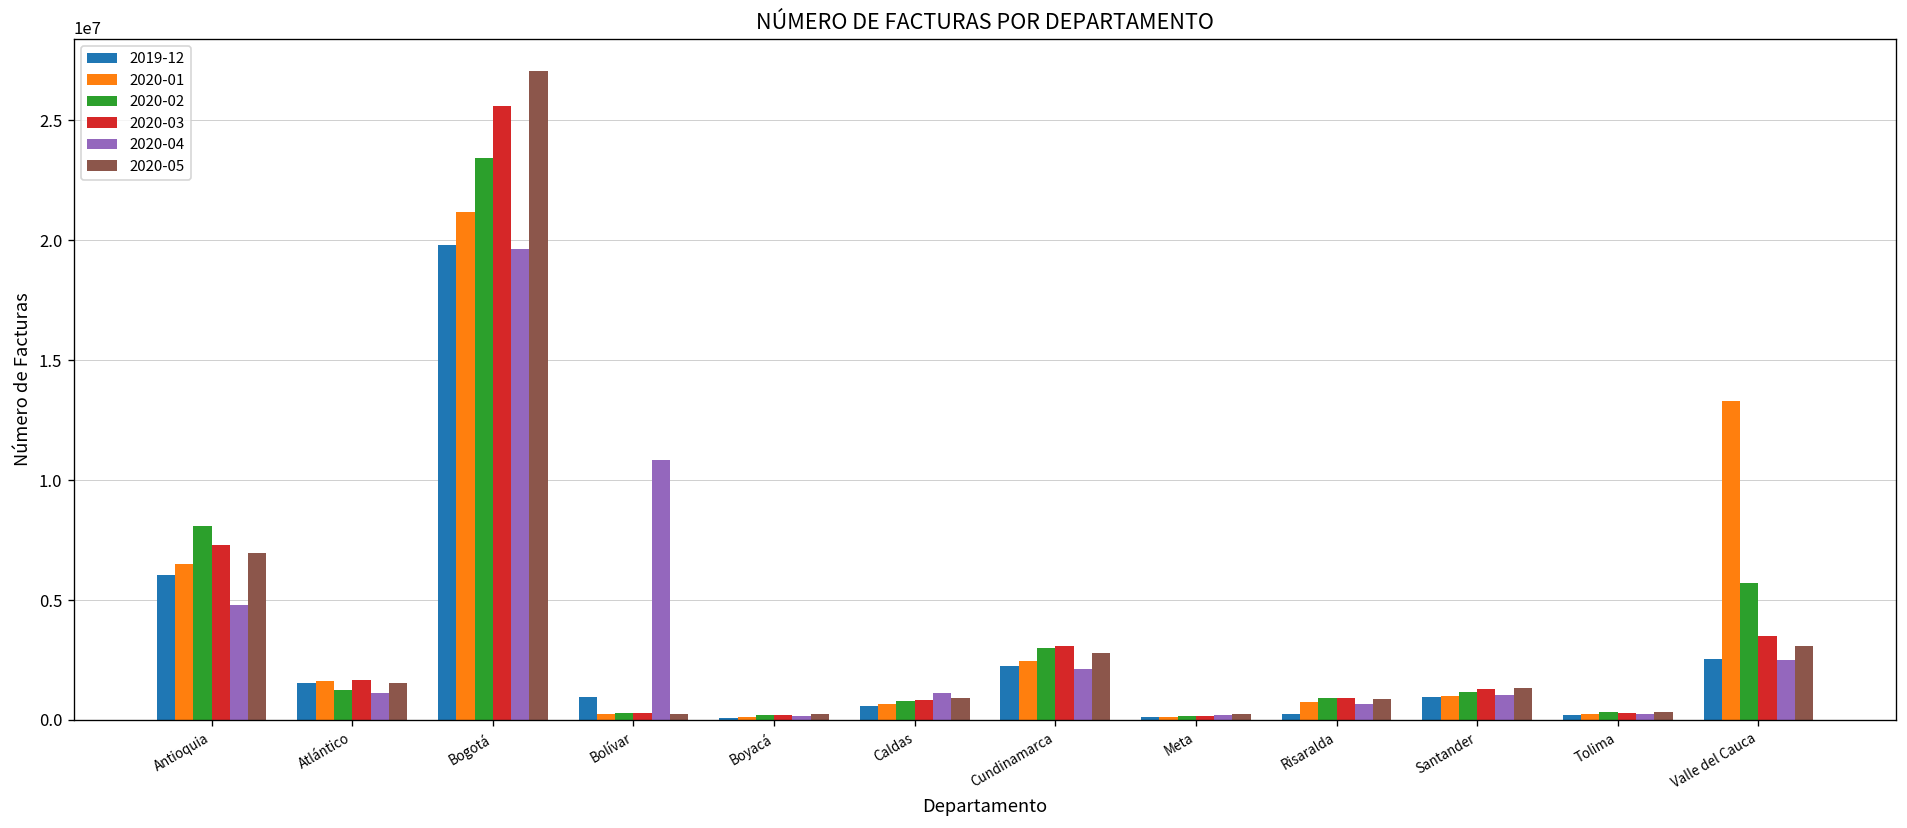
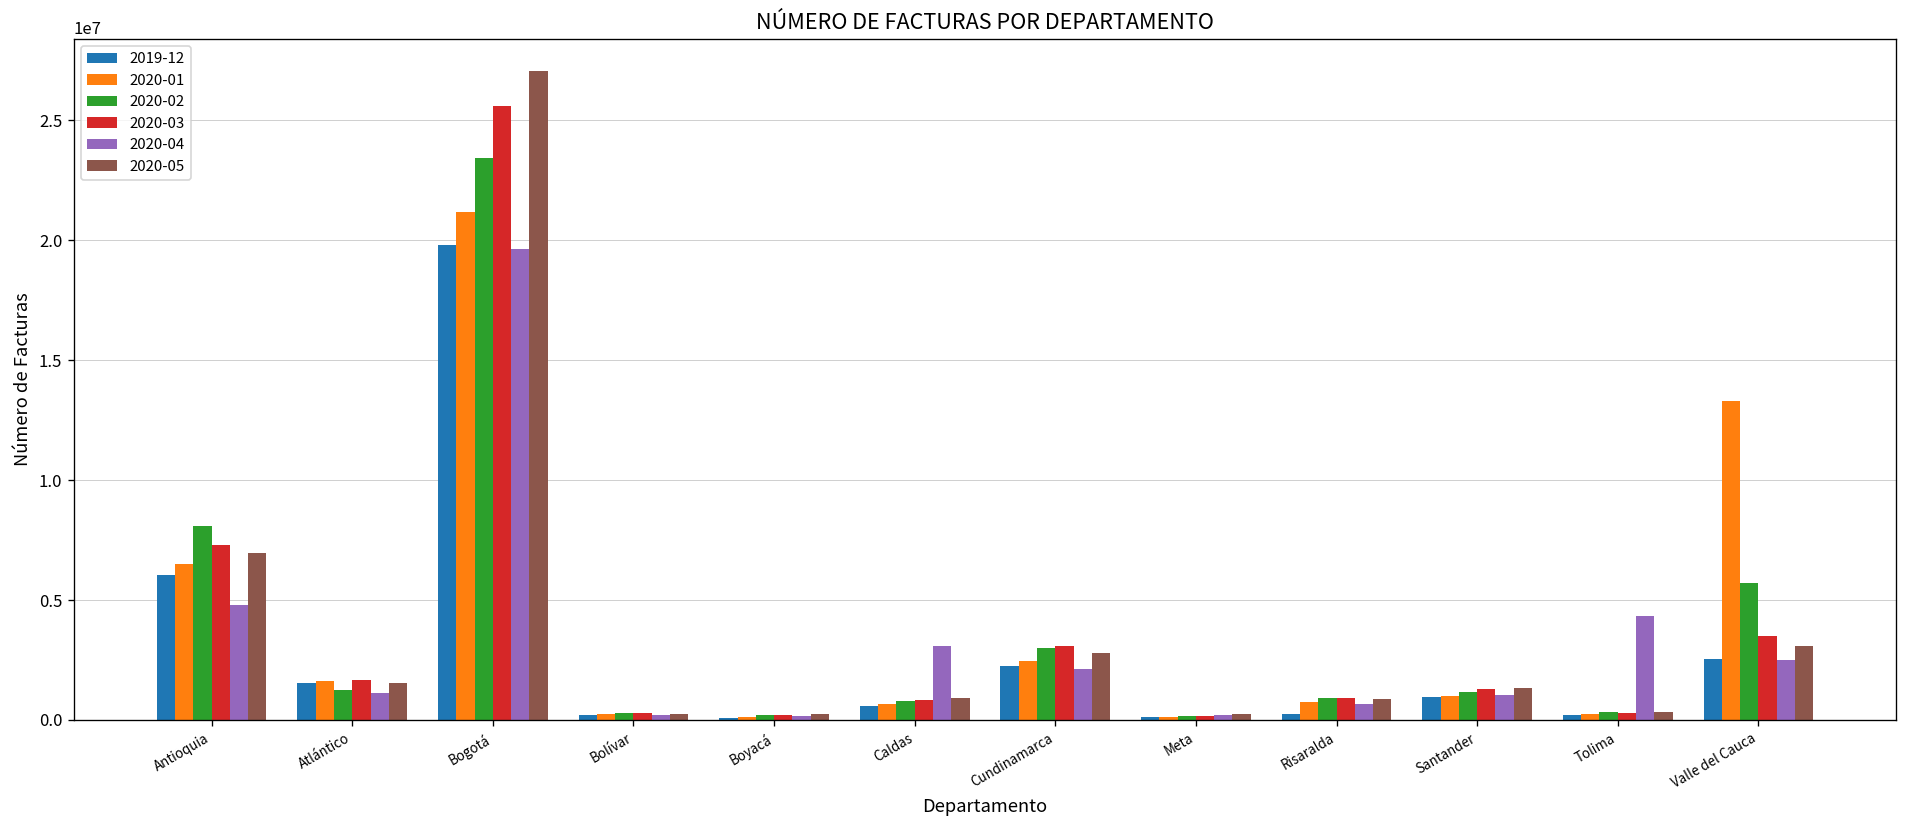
2019-12, Bolívar: 900000 -> 200000
2020-04, Bolívar: 10800000 -> 200000
2020-04, Caldas: 1100000 -> 3100000
2020-04, Tolima: 200000 -> 4300000
